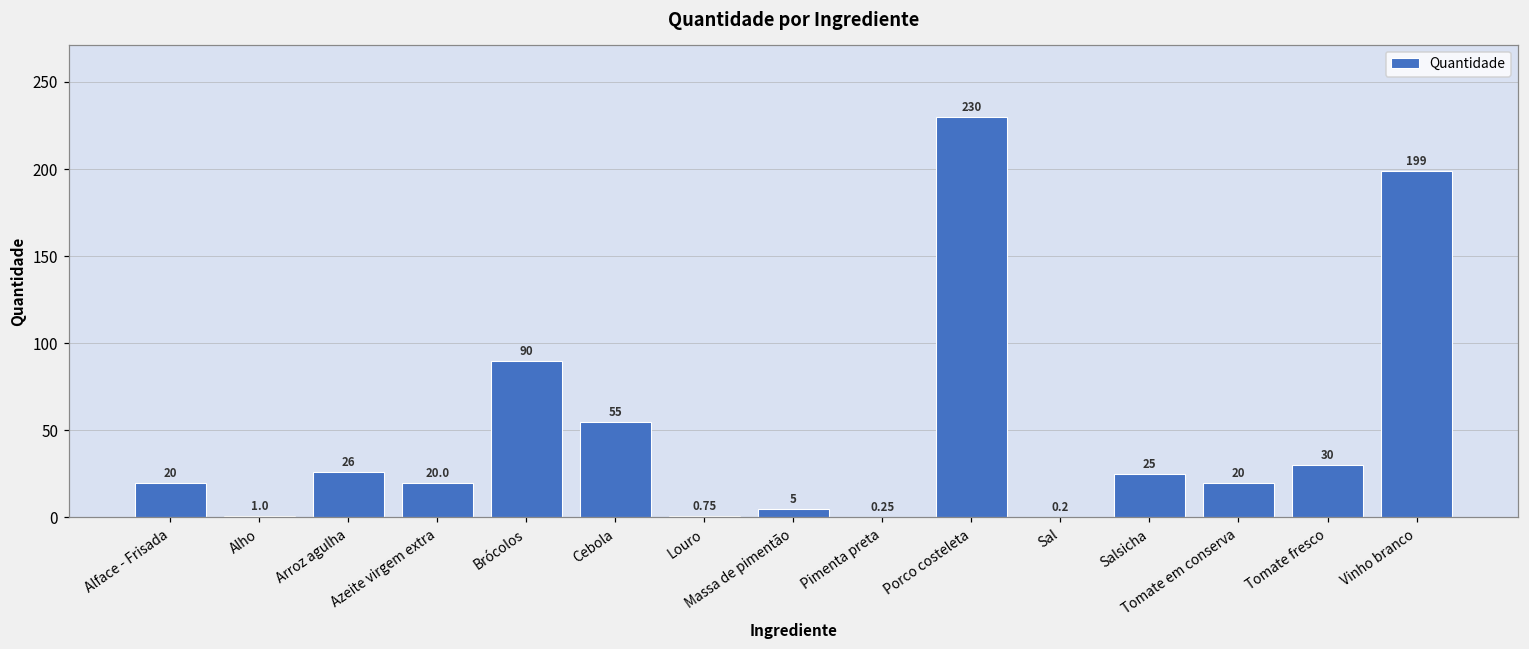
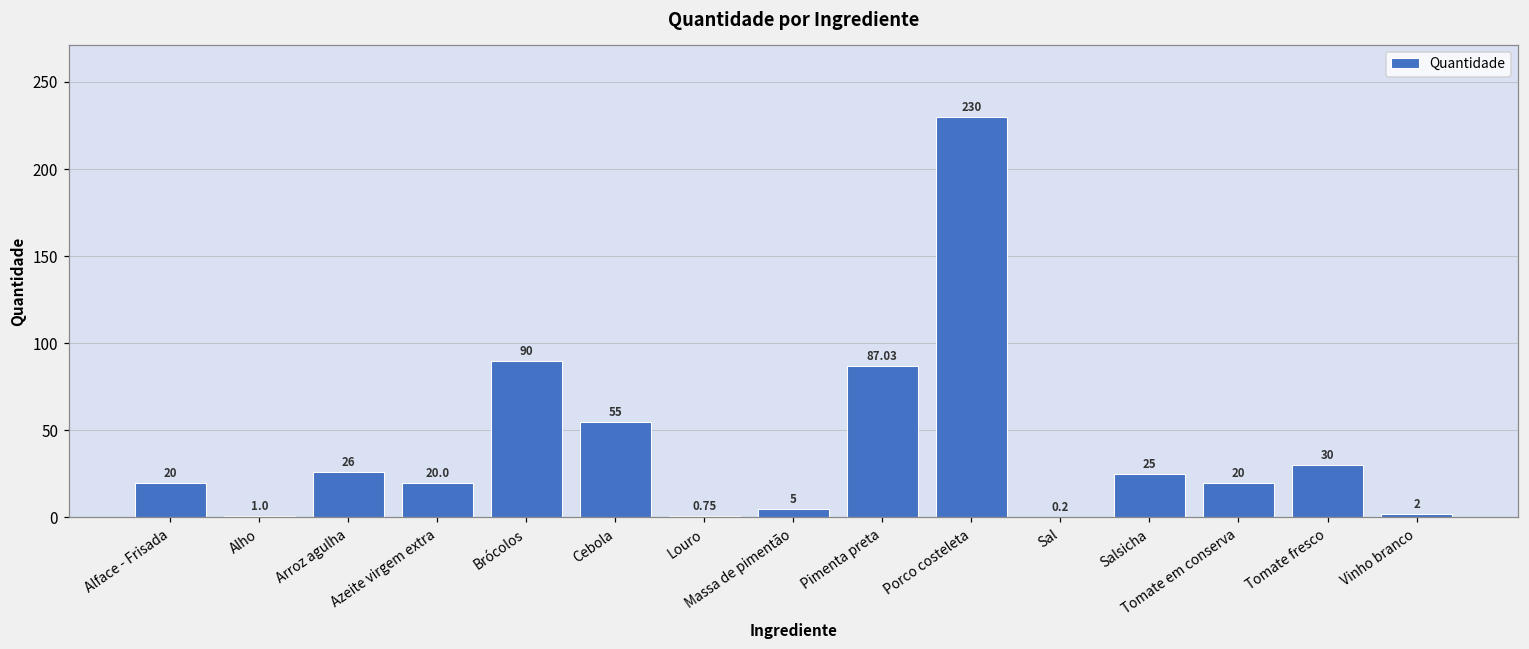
Pimenta preta: 0.25 -> 87.03
Vinho branco: 199 -> 2
